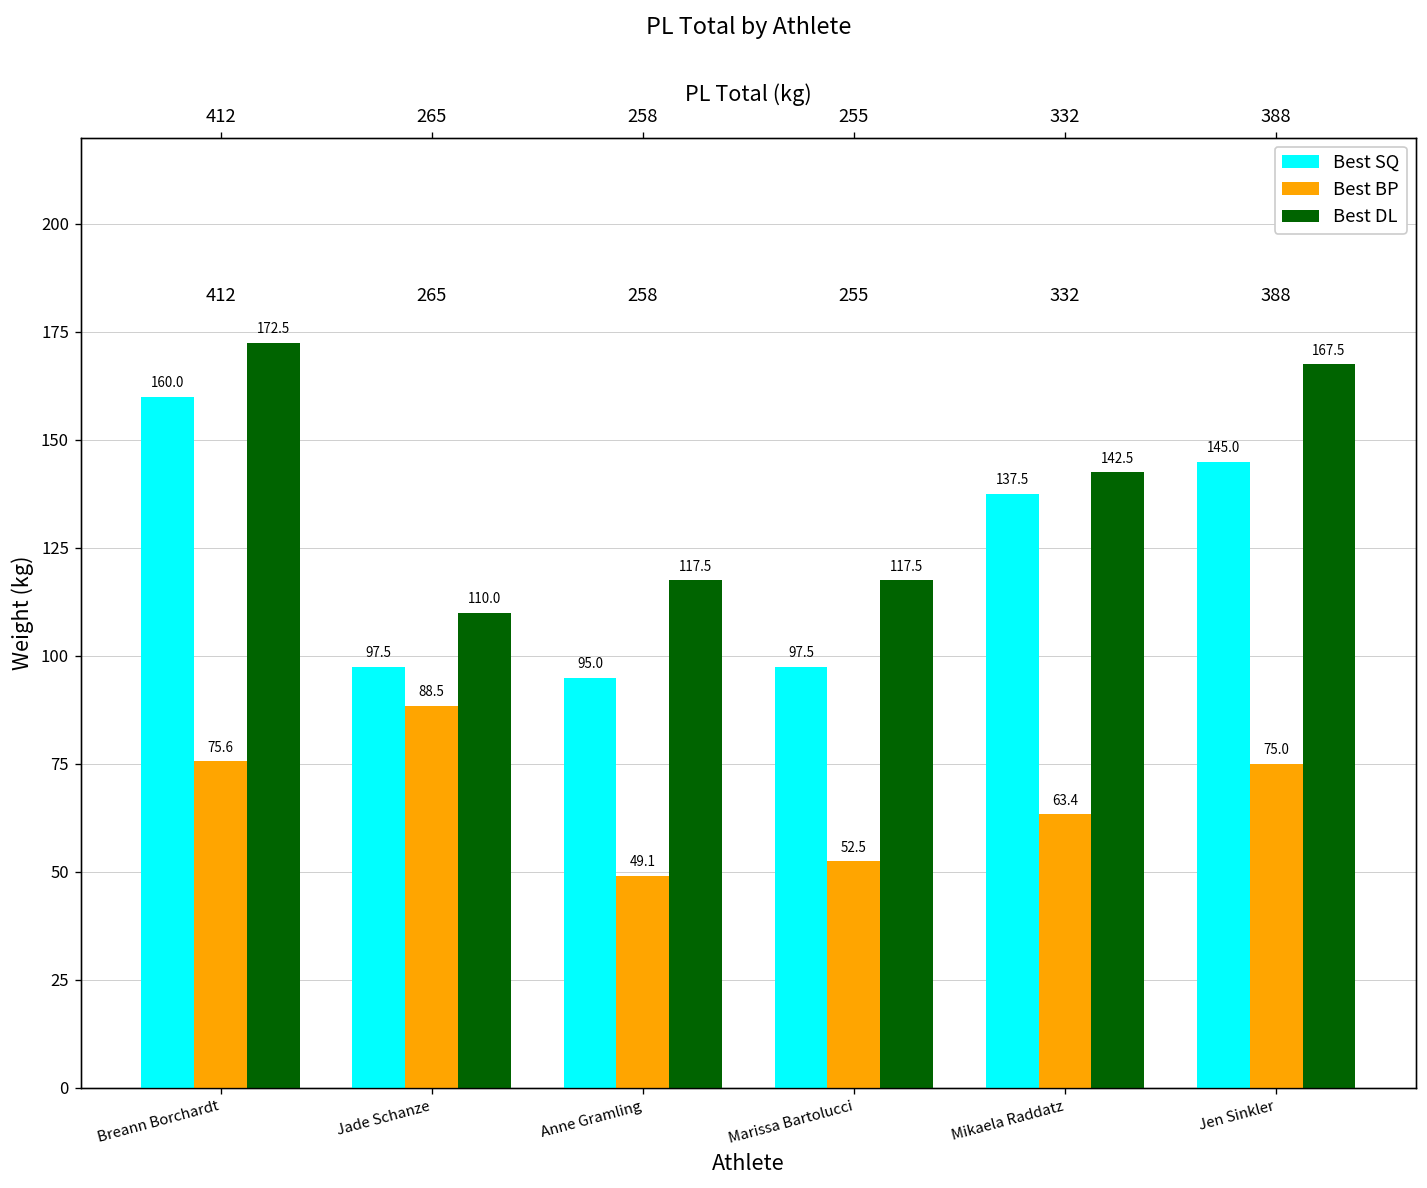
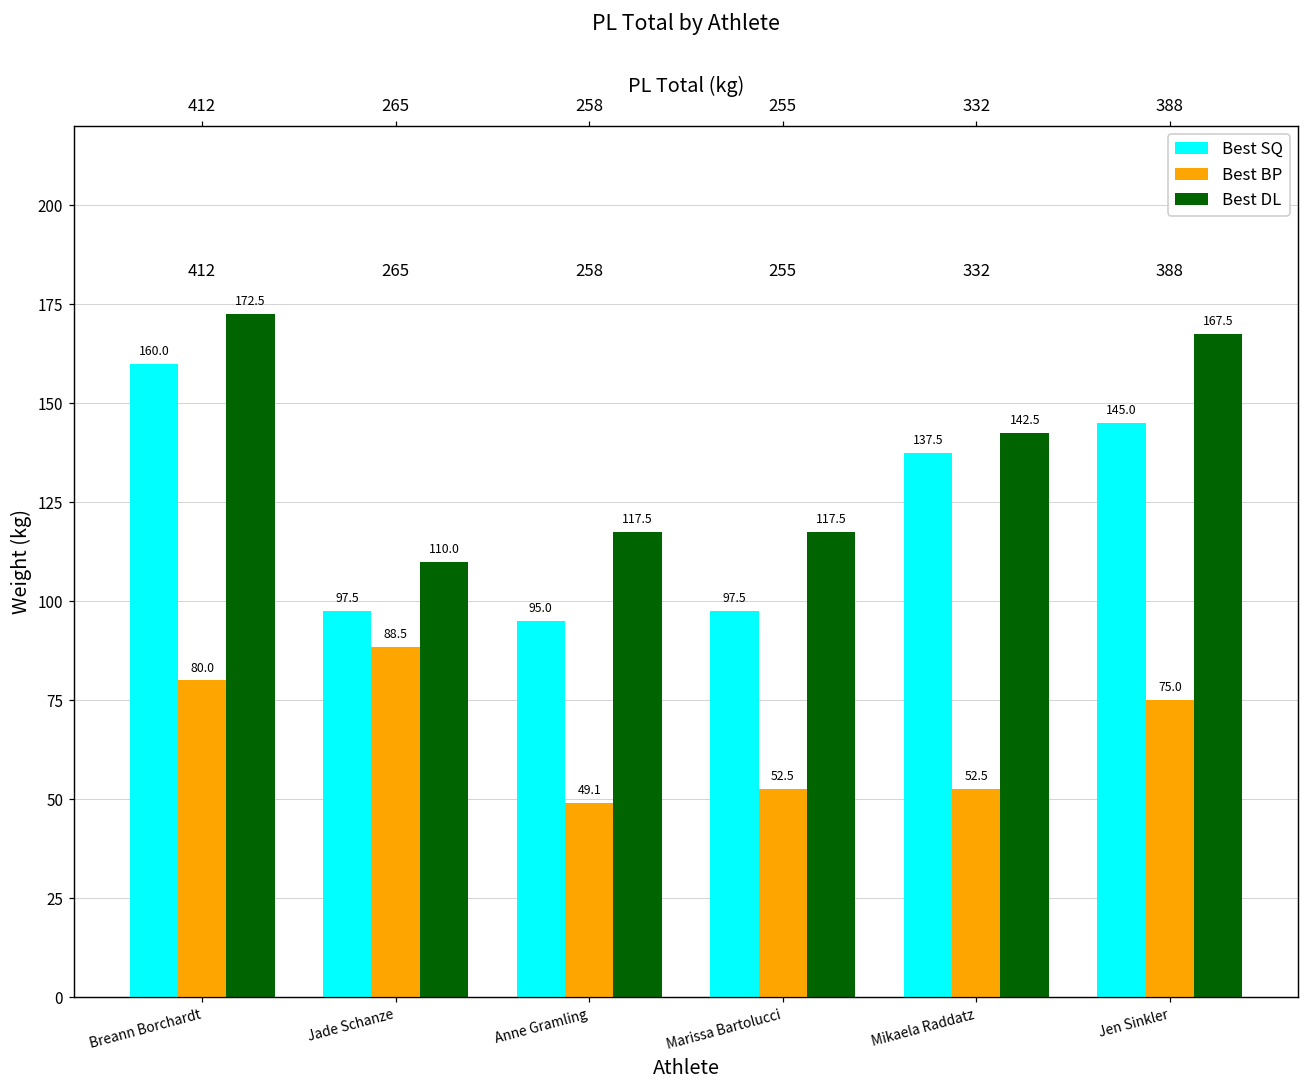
Best BP, Breann Borchardt: 75.6 -> 80.0
Best BP, Mikaela Raddatz: 63.4 -> 52.5
